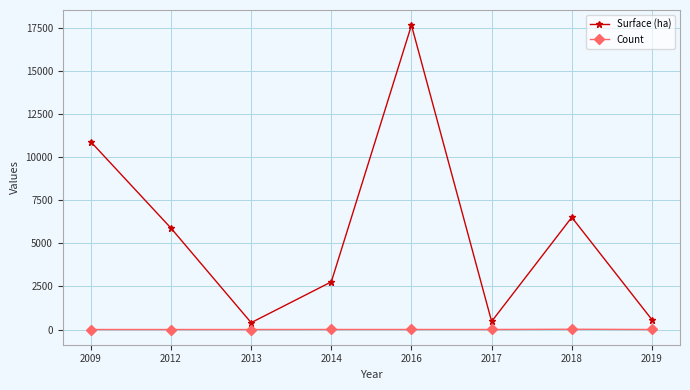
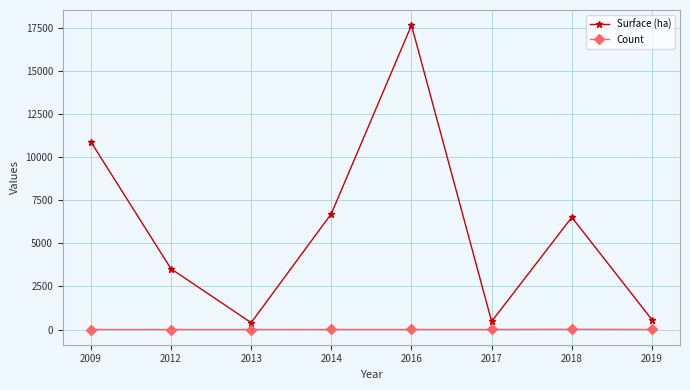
Surface (ha), 2012: 5900 -> 3500
Surface (ha), 2014: 2800 -> 6700
